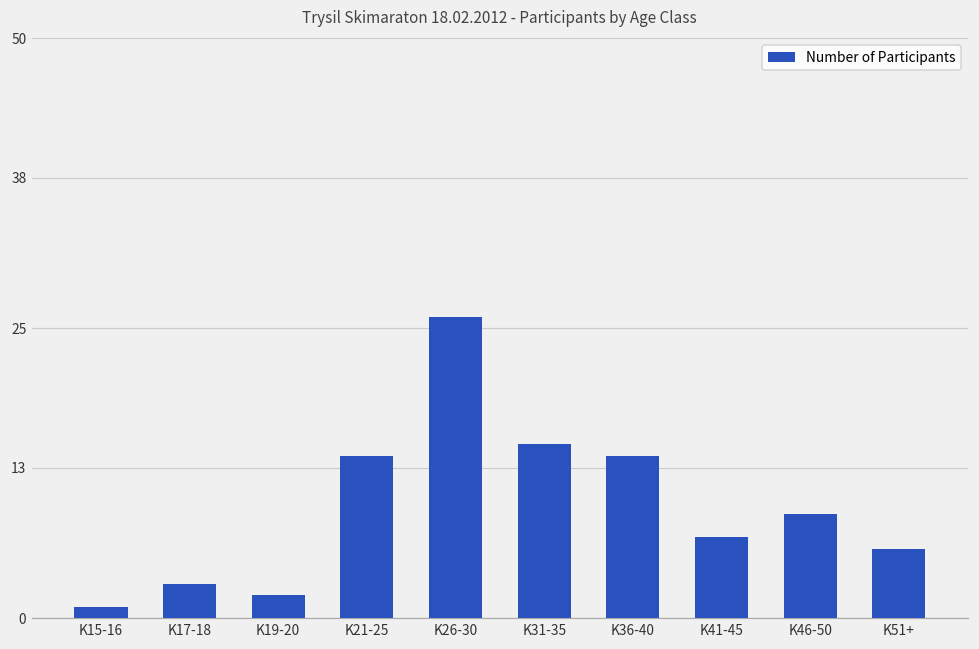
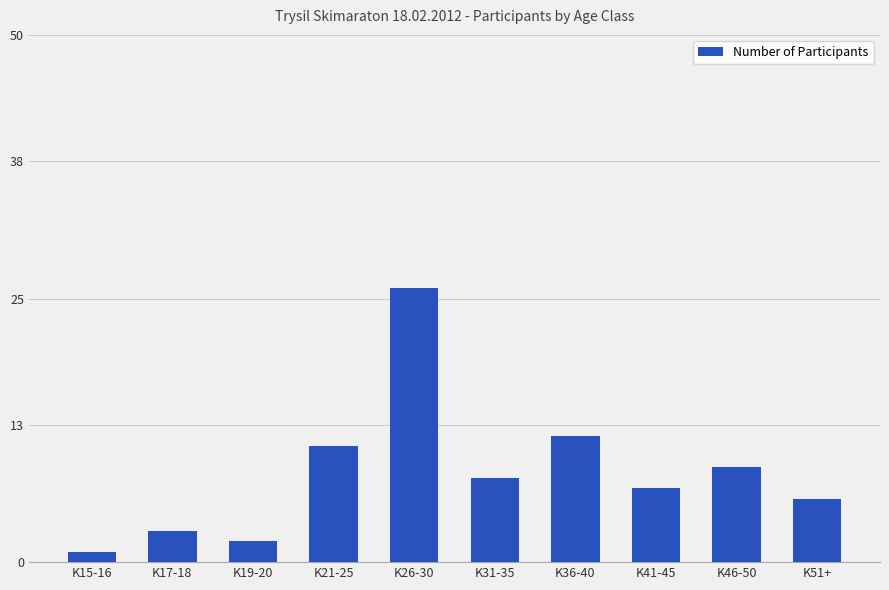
K21-25: 14 -> 11
K31-35: 15 -> 8
K36-40: 14 -> 12
